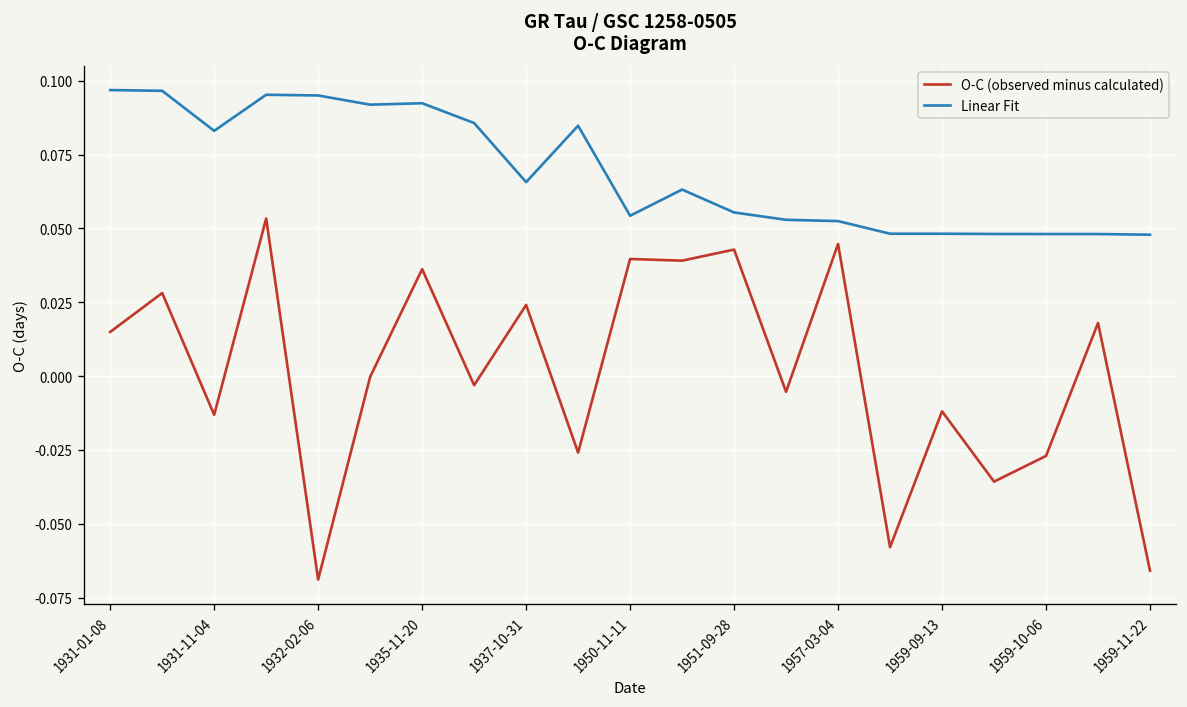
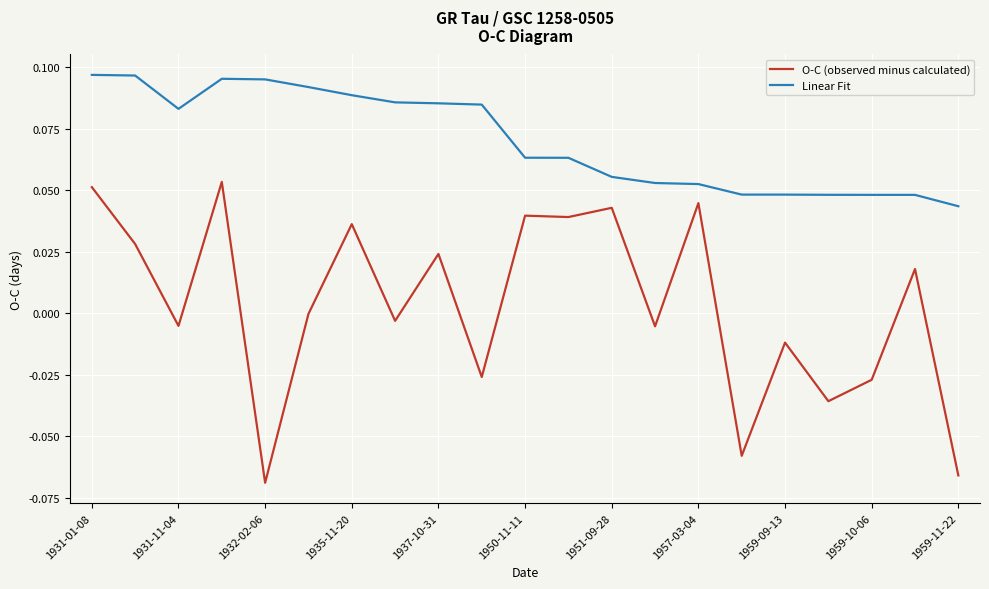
O-C (observed minus calculated), 1931-01-08: 0.015 -> 0.051
O-C (observed minus calculated), 1931-11-04: -0.013 -> -0.005
Linear Fit, 1935-11-20: 0.092 -> 0.089
Linear Fit, 1937-10-31: 0.066 -> 0.085
Linear Fit, 1950-11-11: 0.054 -> 0.063
Linear Fit, 1959-11-22: 0.048 -> 0.043
